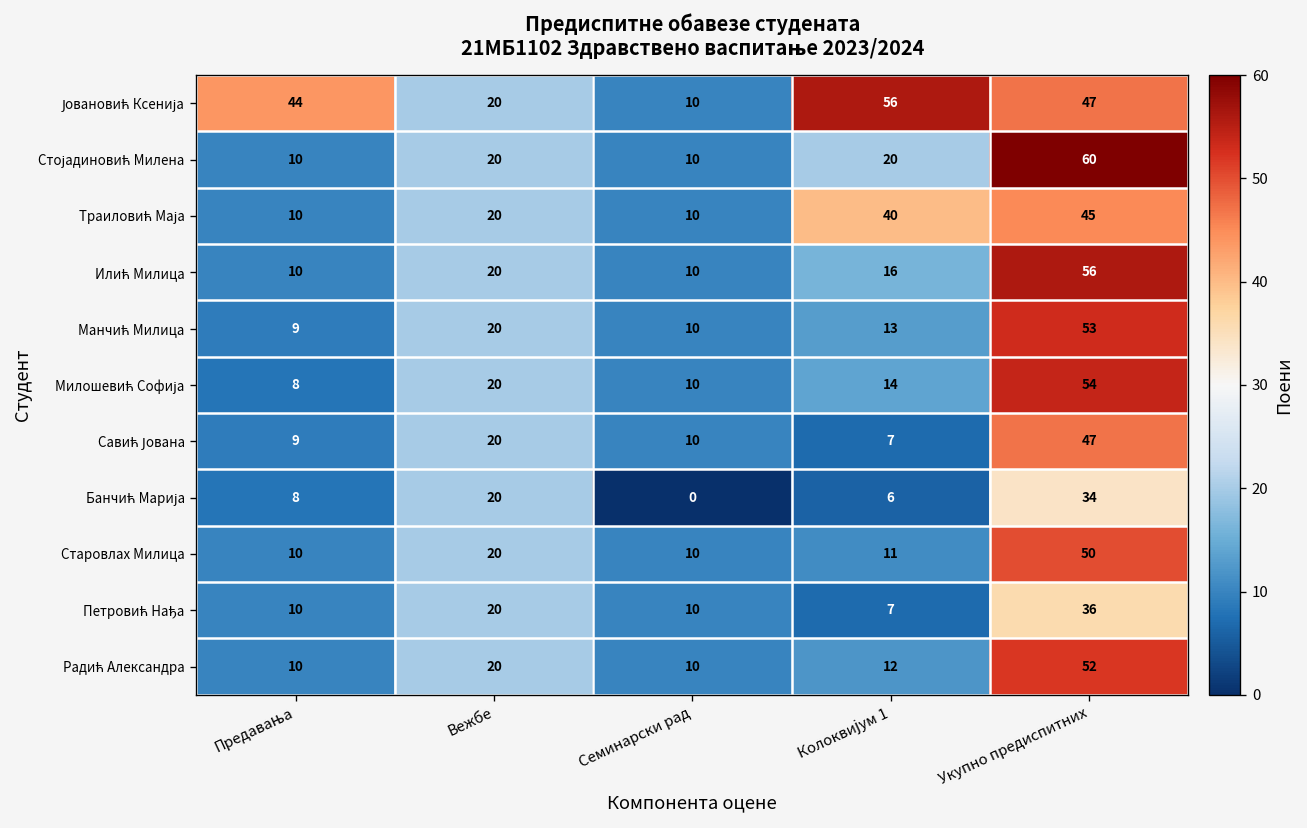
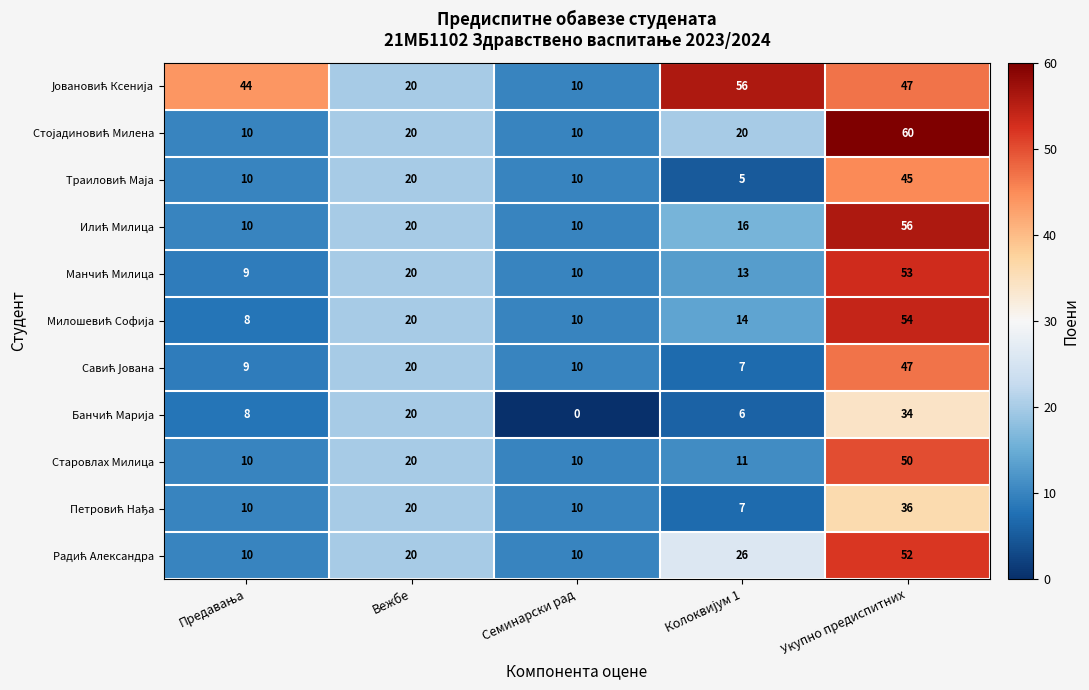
Траиловић Маја, Колоквијум 1: 40 -> 5
Радић Александра, Колоквијум 1: 12 -> 26
